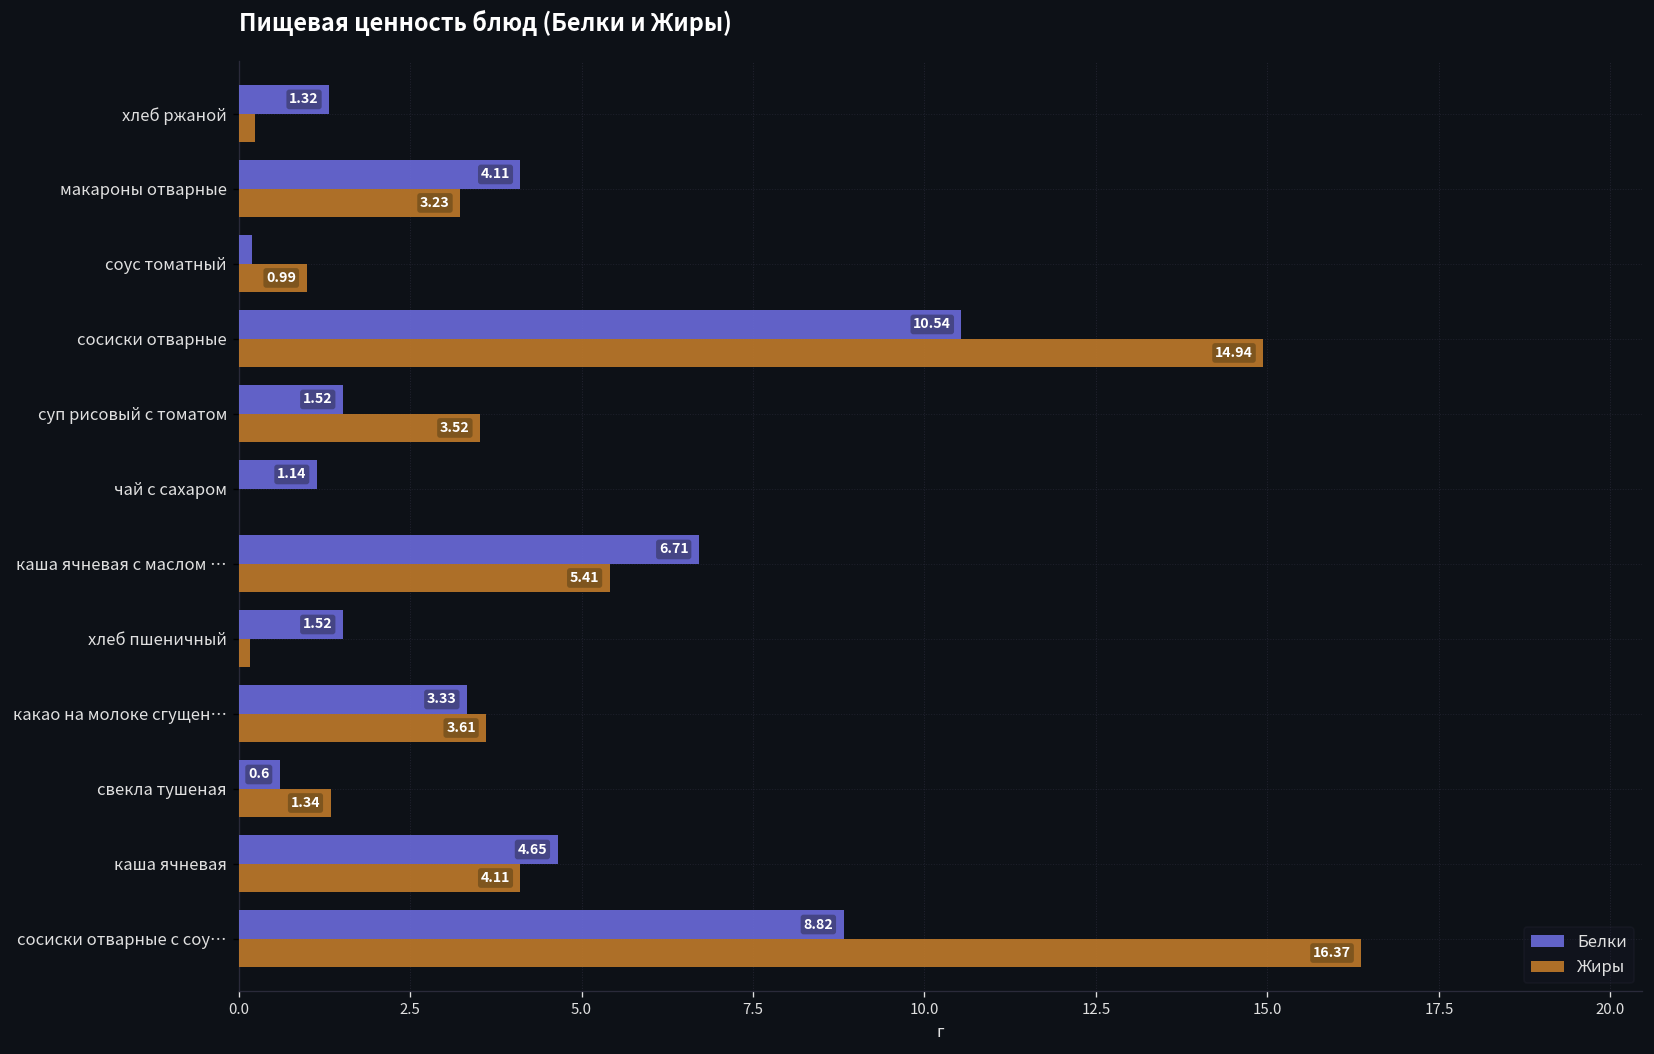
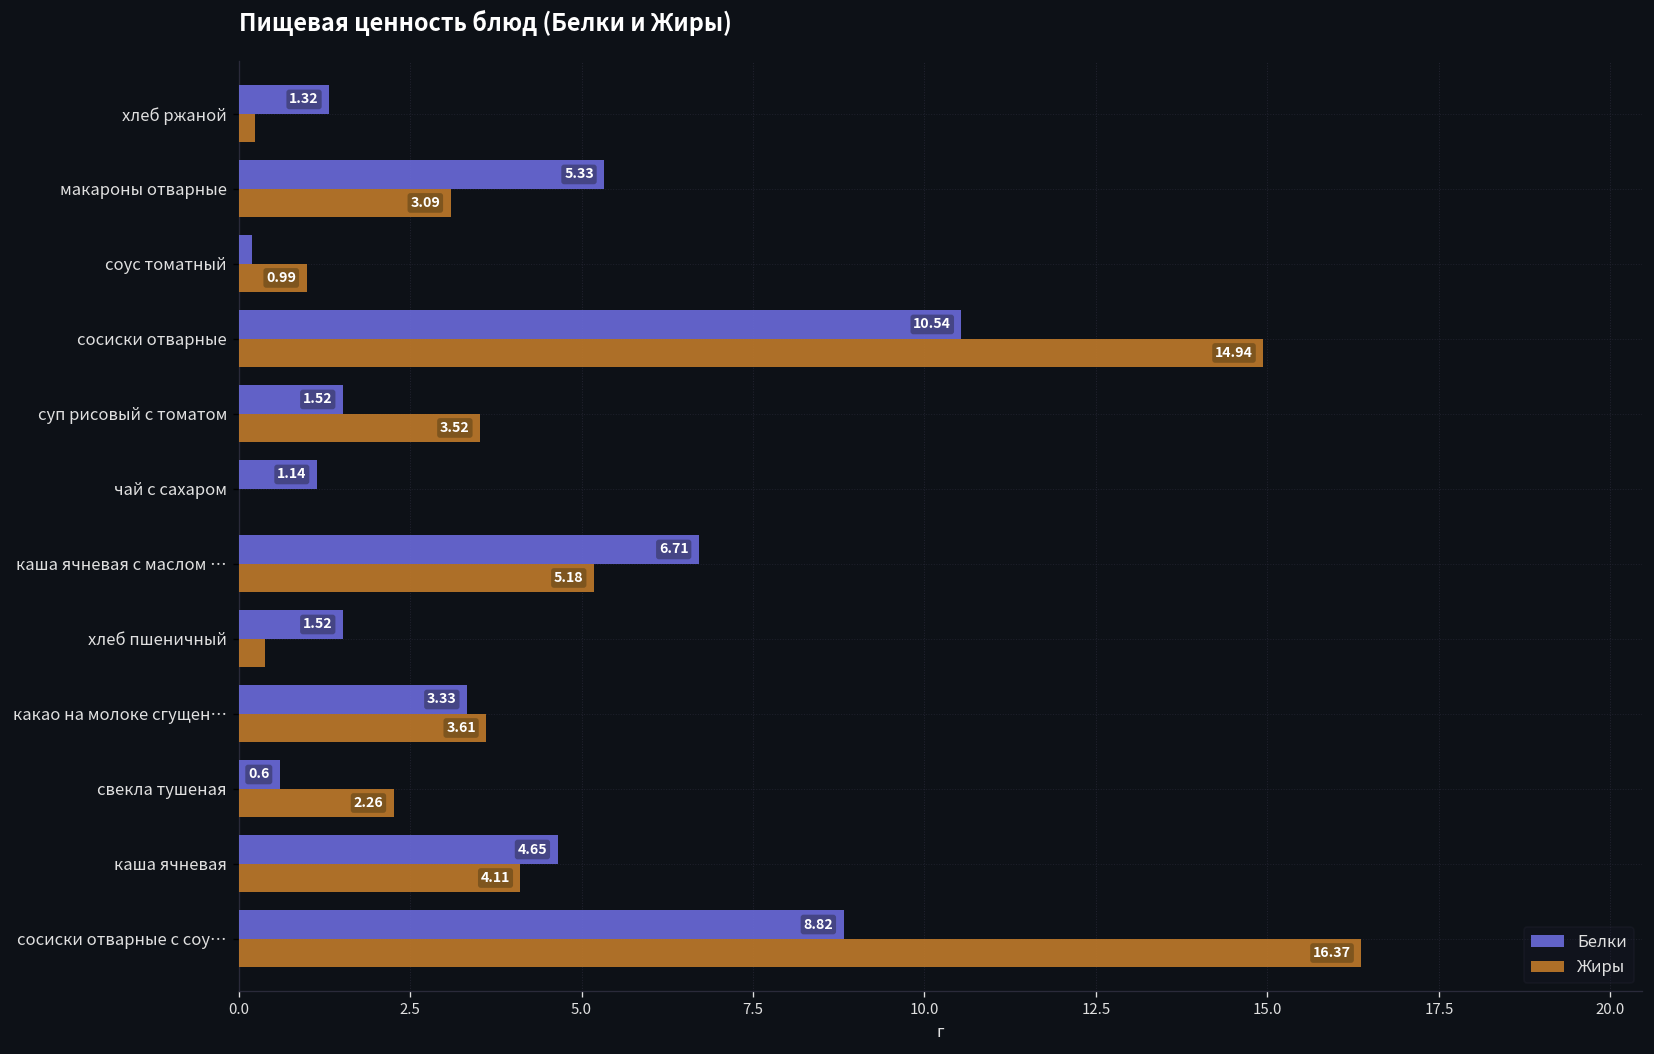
Белки, макароны отварные: 4.11 -> 5.33
Жиры, макароны отварные: 3.23 -> 3.09
Жиры, каша ячневая с маслом …: 5.41 -> 5.18
Жиры, хлеб пшеничный: 0.2 -> 0.4
Жиры, свекла тушеная: 1.34 -> 2.26
